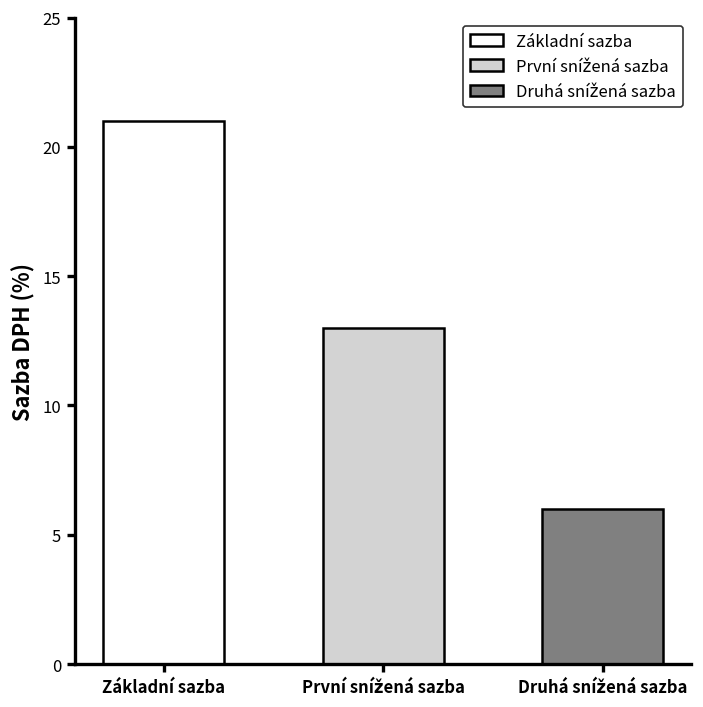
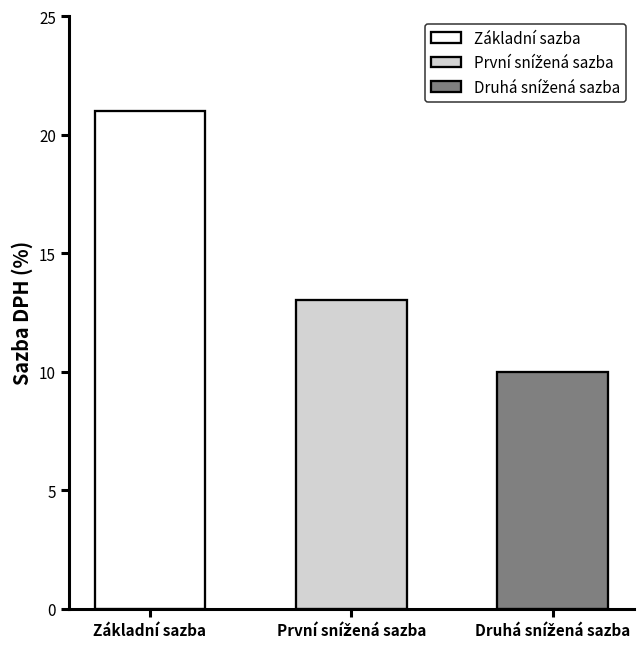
Druhá snížená sazba: 6 -> 10
